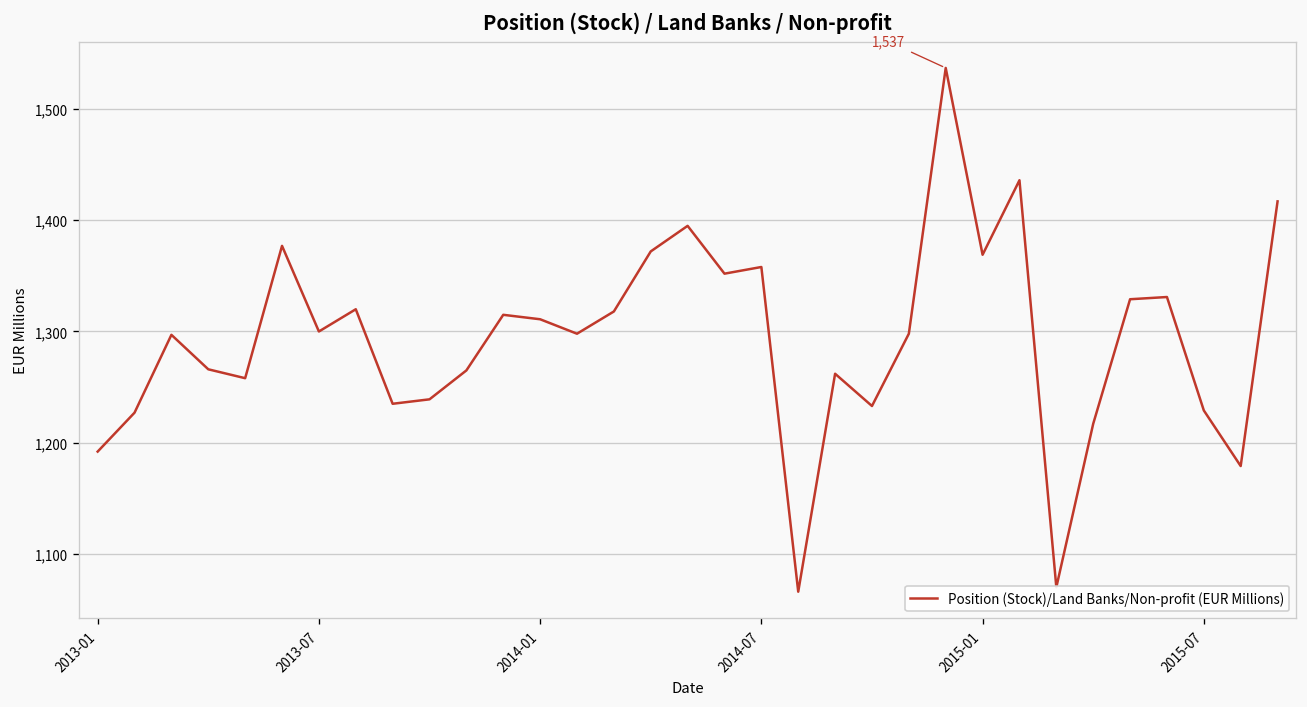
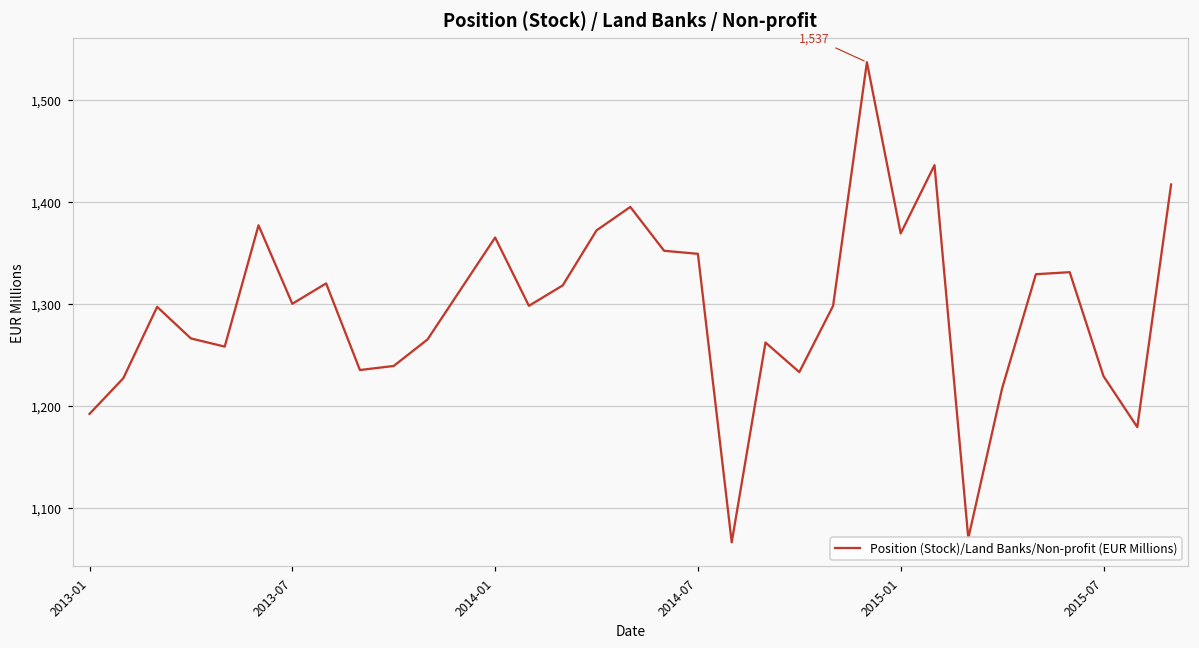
2014-01: 1,310 -> 1,370
2014-07: 1,360 -> 1,350
